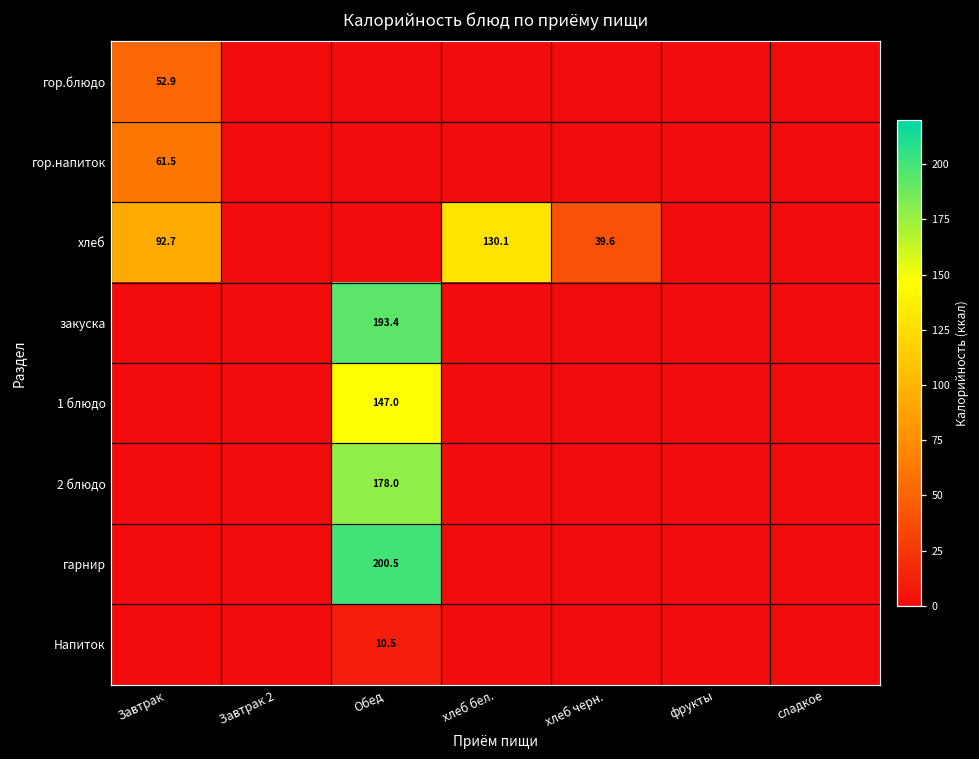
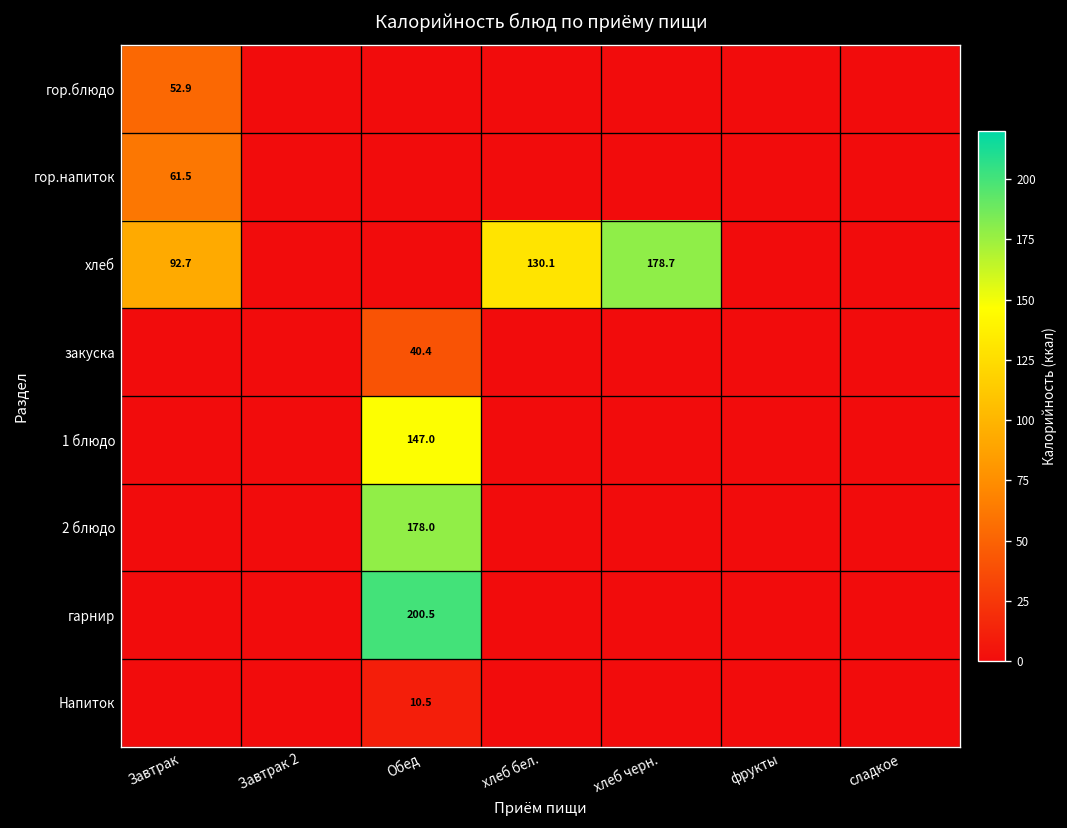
хлеб, хлеб черн.: 39.6 -> 178.7
закуска, Обед: 193.4 -> 40.4
